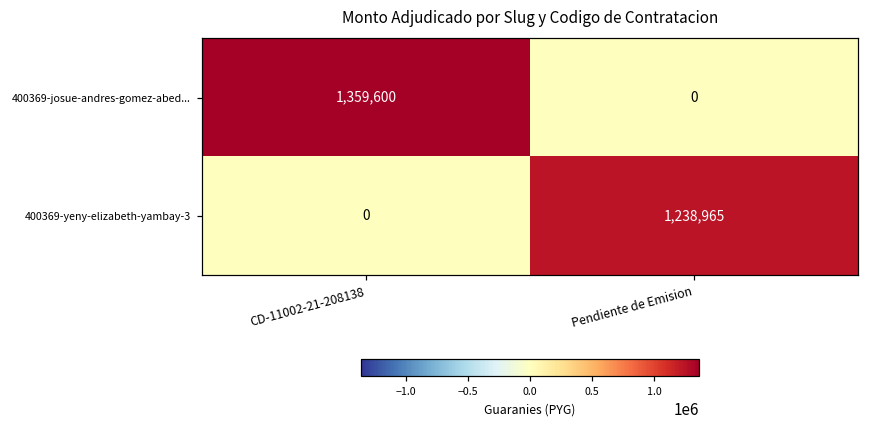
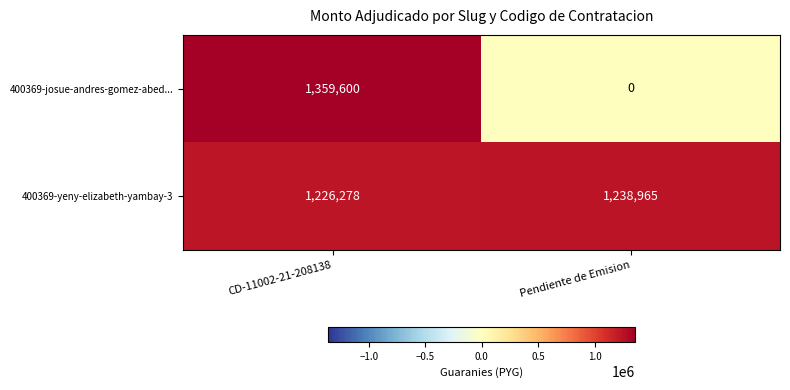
400369-yeny-elizabeth-yambay-3, CD-11002-21-208138: 0 -> 1,226,278
